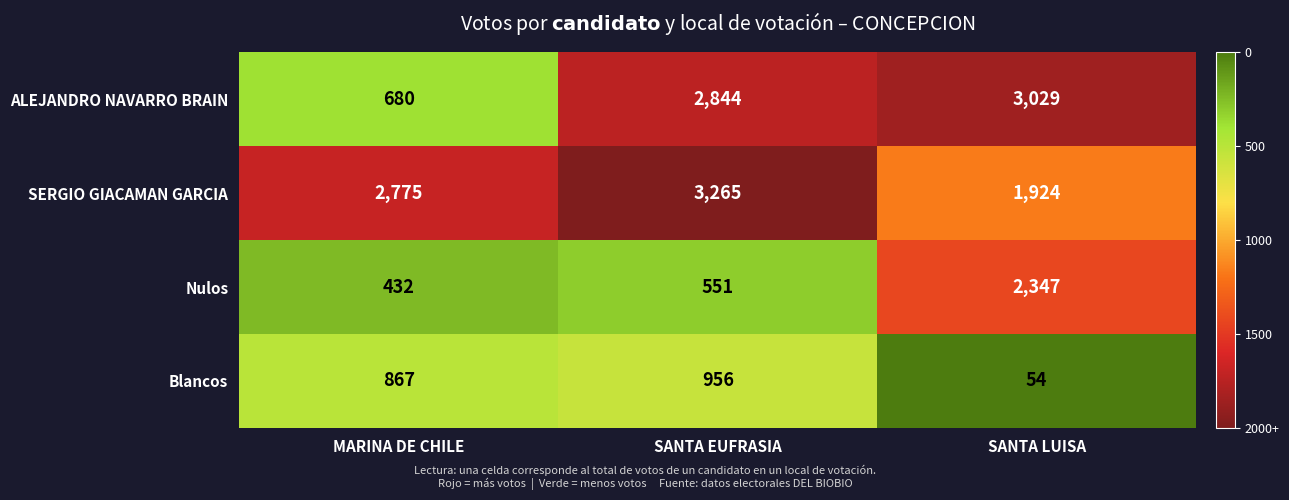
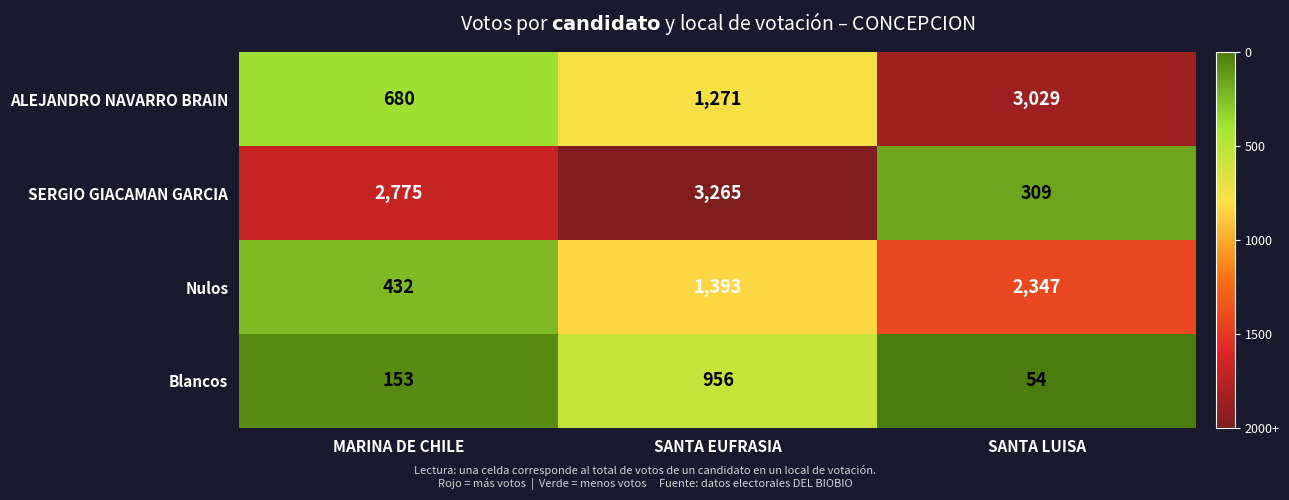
ALEJANDRO NAVARRO BRAIN, SANTA EUFRASIA: 2,844 -> 1,271
SERGIO GIACAMAN GARCIA, SANTA LUISA: 1,924 -> 309
Nulos, SANTA EUFRASIA: 551 -> 1,393
Blancos, MARINA DE CHILE: 867 -> 153
